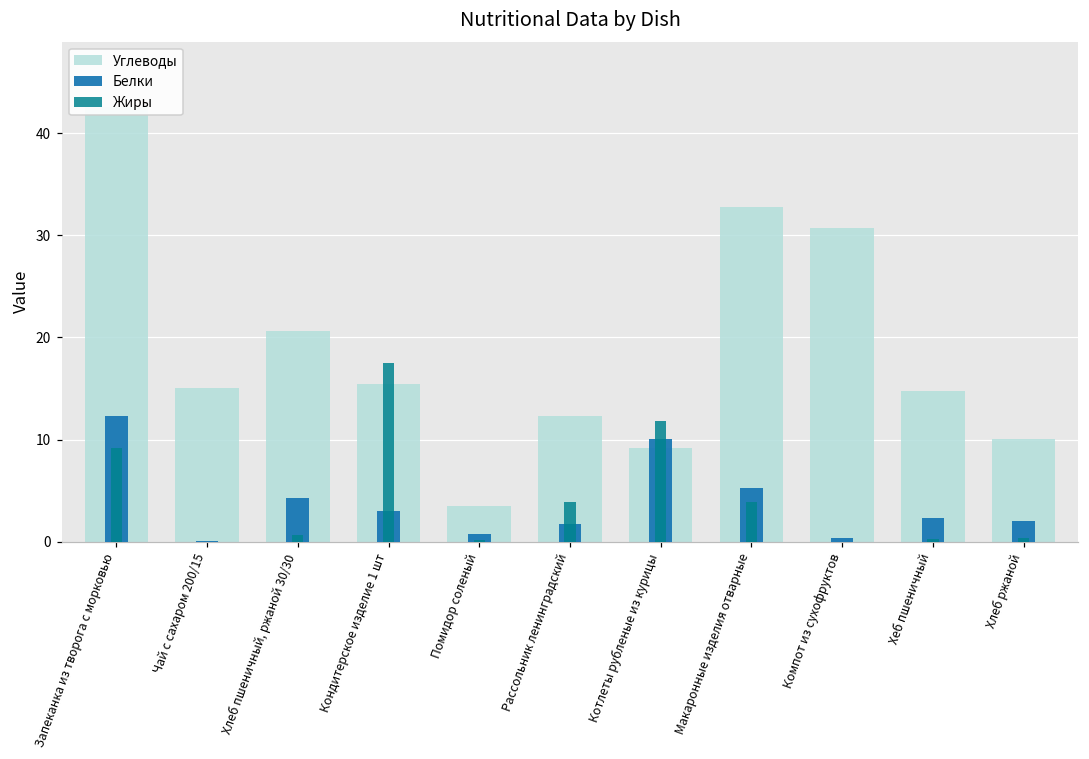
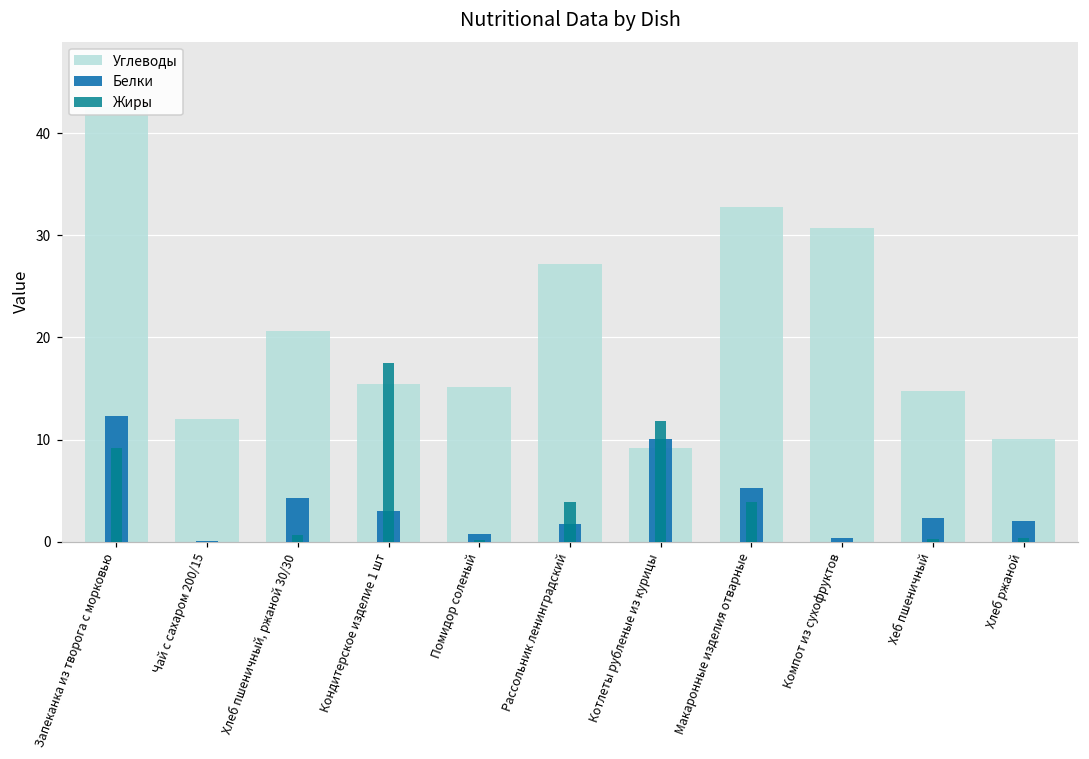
Углеводы, Чай с сахаром 200/15: 15 -> 12
Углеводы, Помидор соленый: 3 -> 15
Углеводы, Рассольник ленинградский: 12 -> 27
